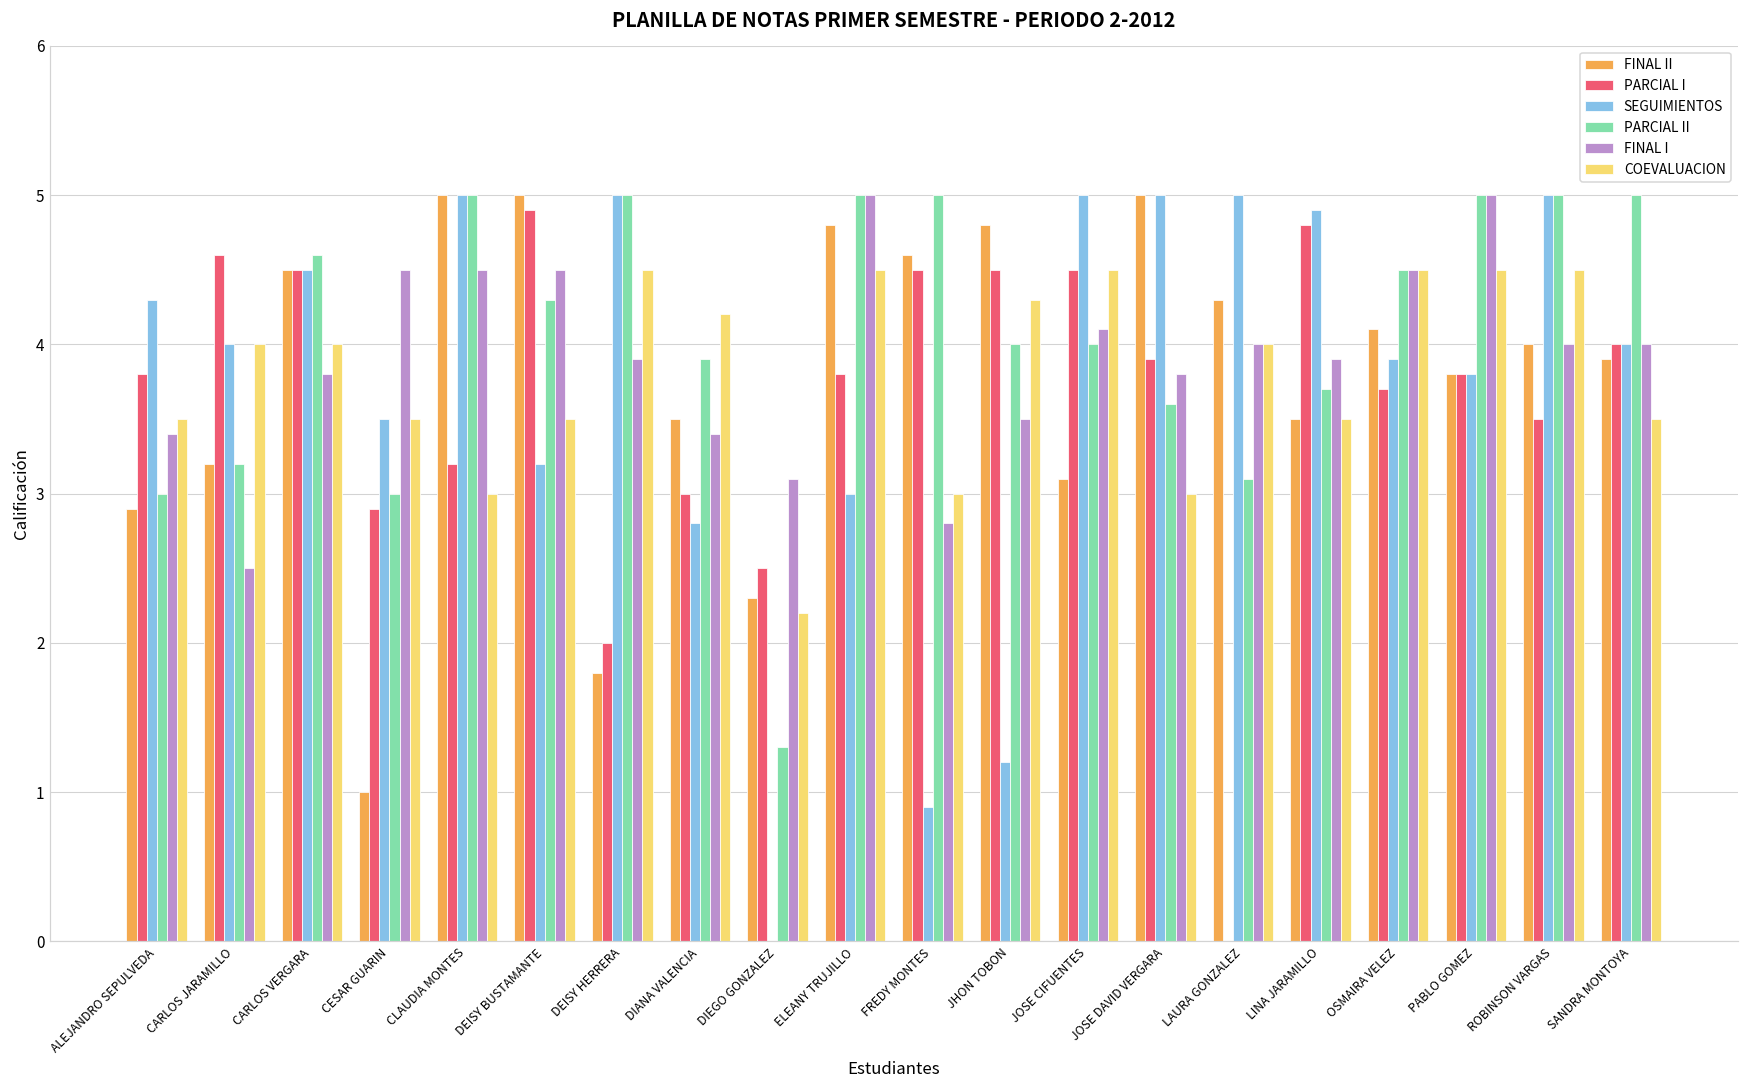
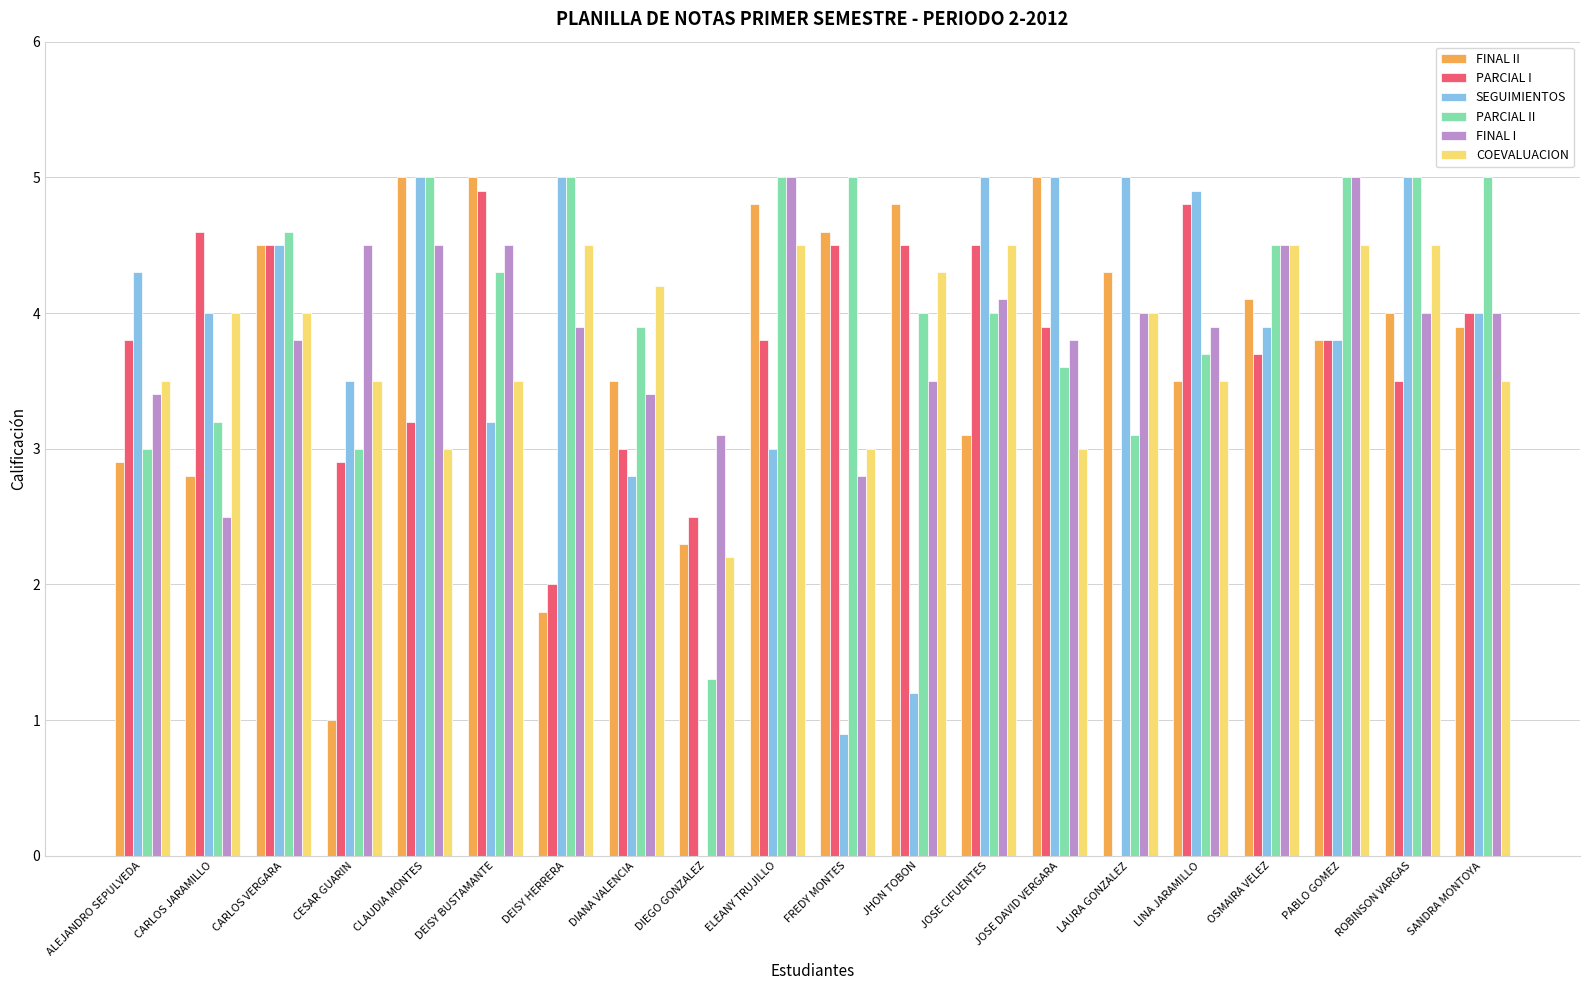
FINAL II, CARLOS JARAMILLO: 3.2 -> 2.8
